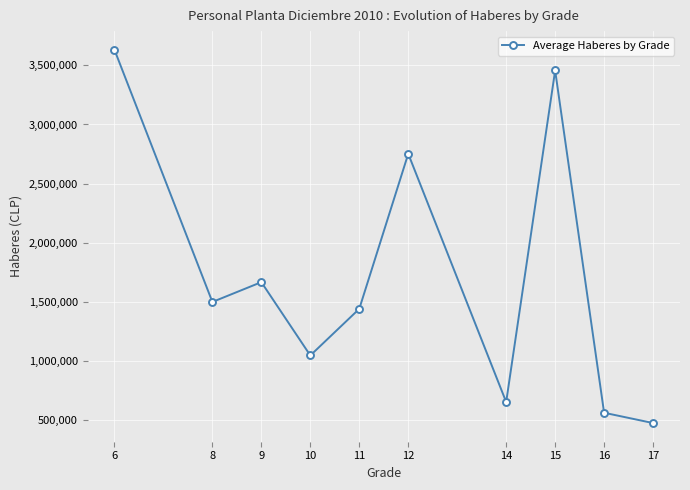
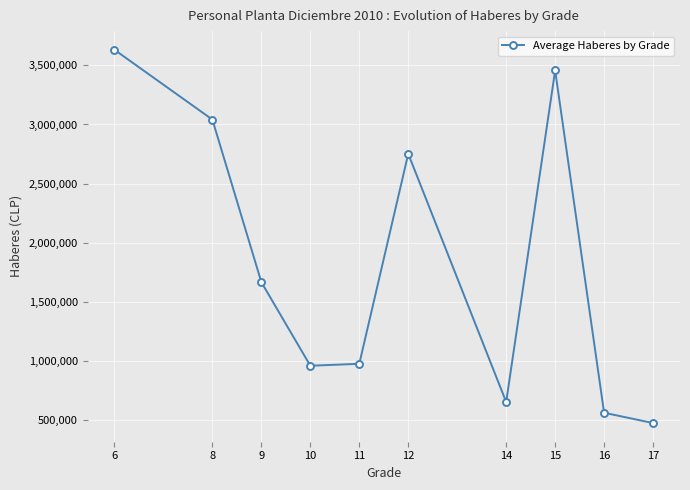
8: 1,500,000 -> 3,040,000
10: 1,050,000 -> 960,000
11: 1,440,000 -> 980,000
